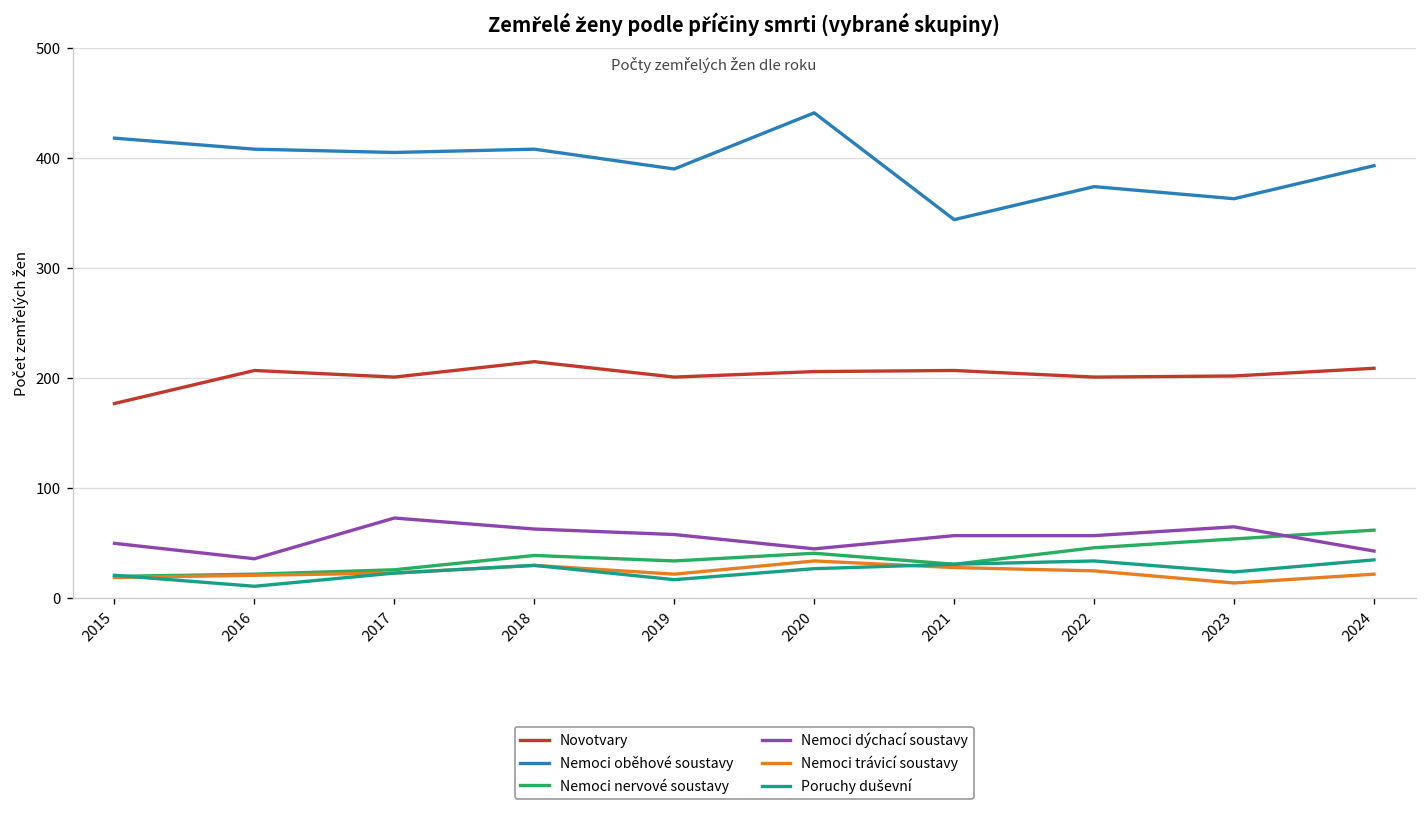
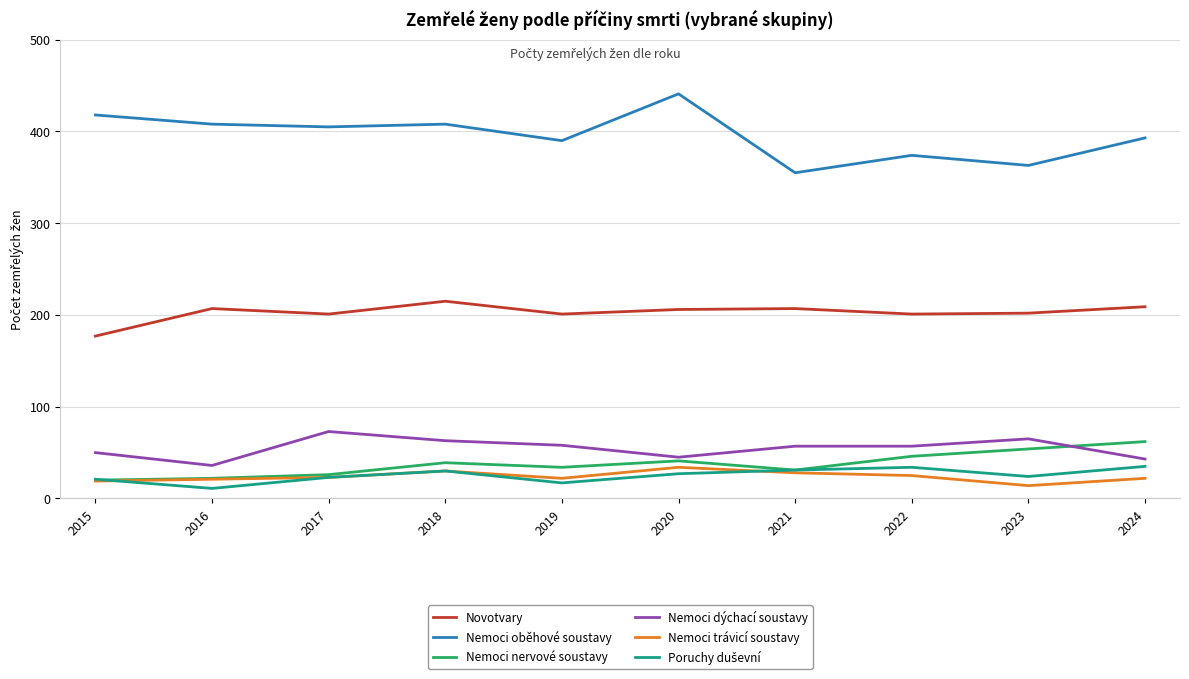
Nemoci oběhové soustavy, 2021: 340 -> 360
